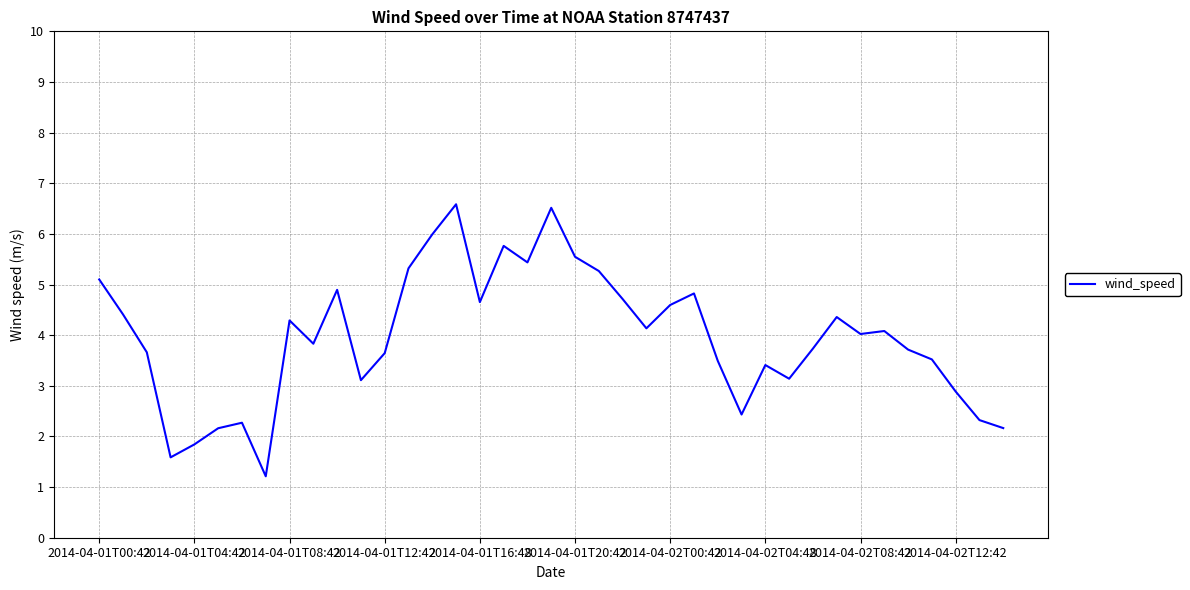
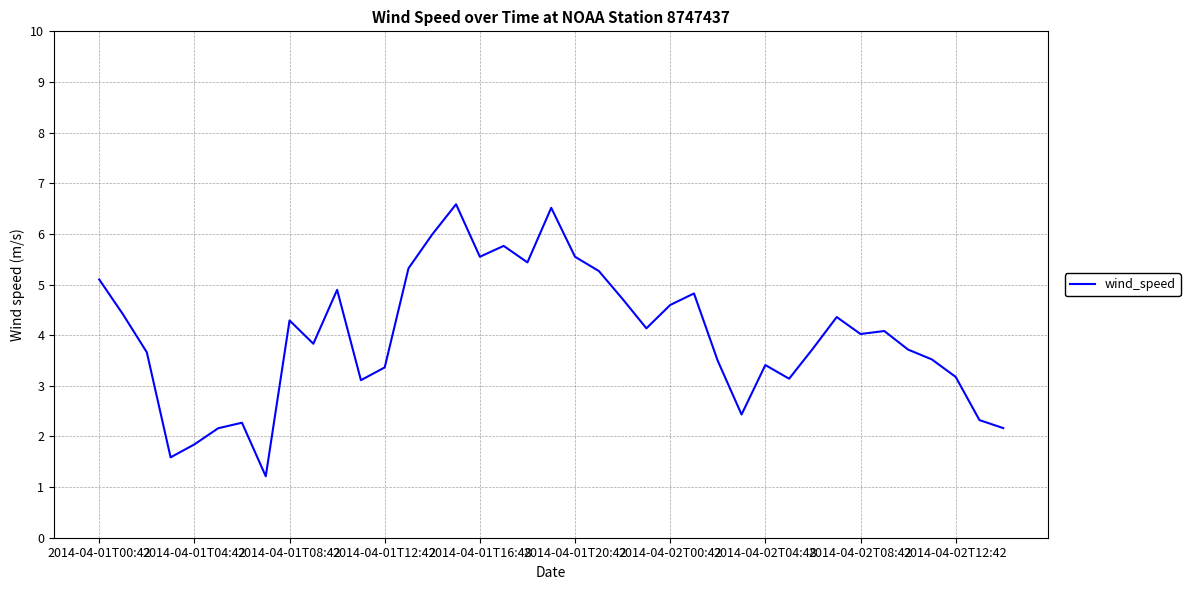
2014-04-01T12:42: 3.6 -> 3.4
2014-04-01T16:48: 4.7 -> 5.5
2014-04-02T12:42: 2.9 -> 3.2
